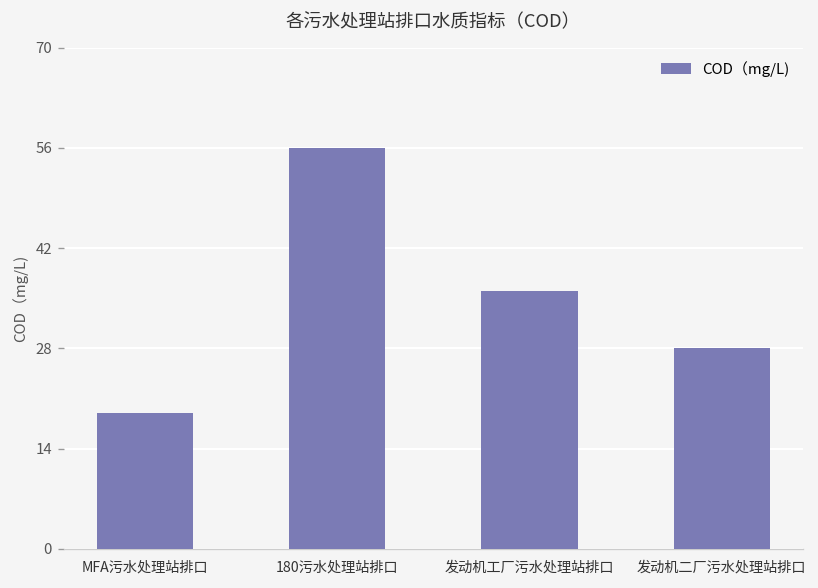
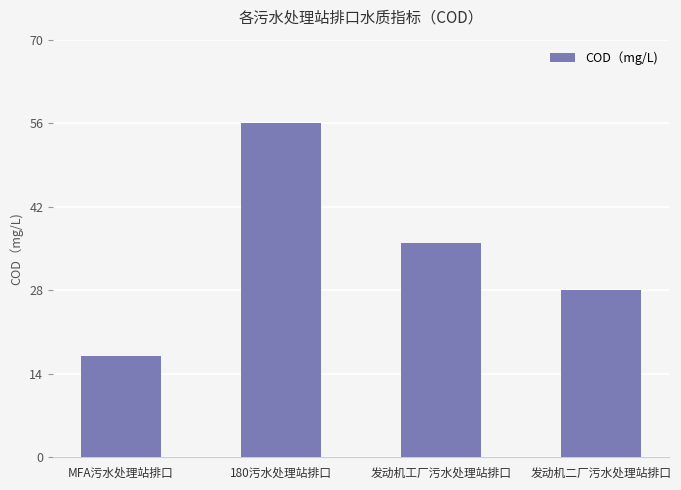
MFA污水处理站排口: 19 -> 17
